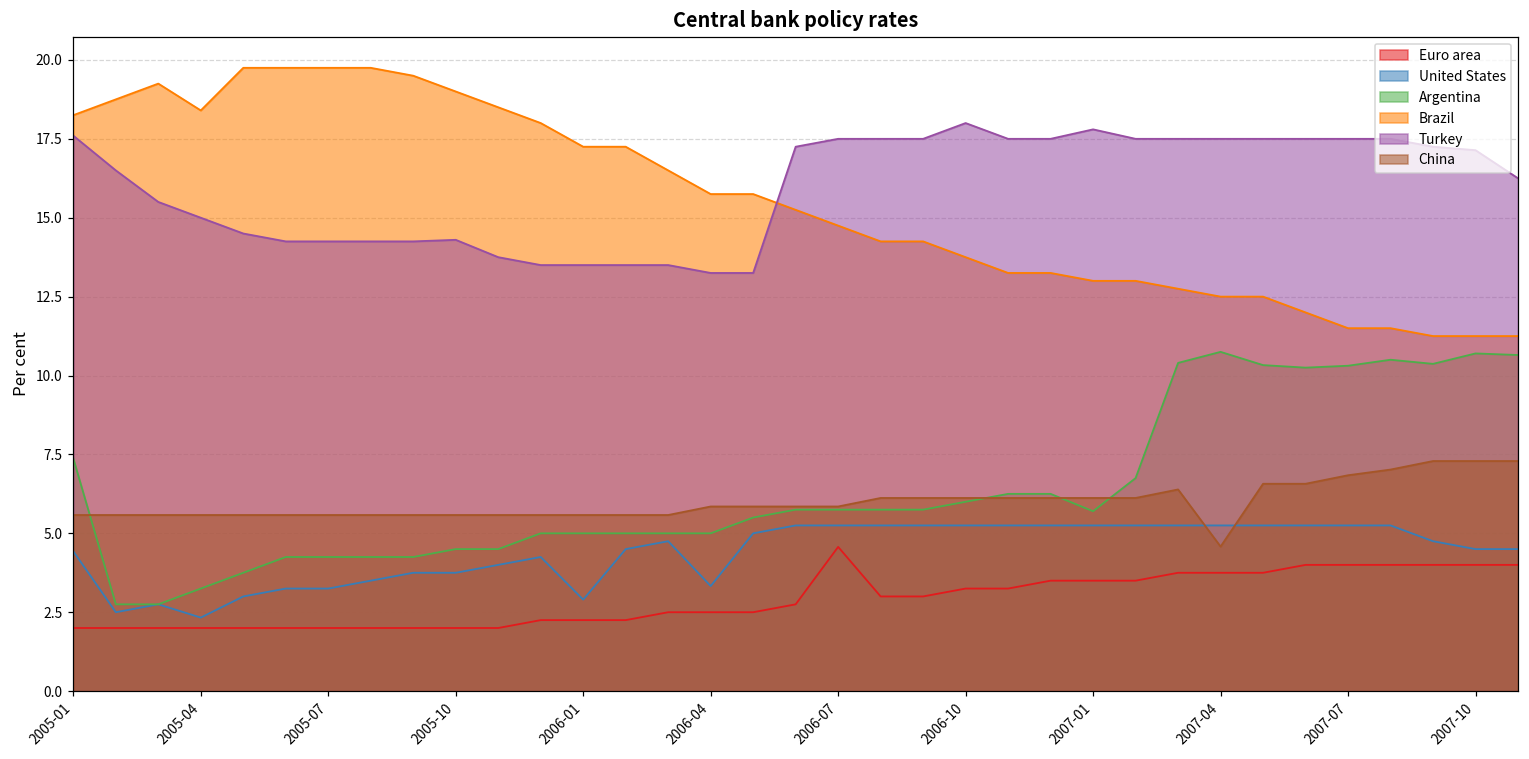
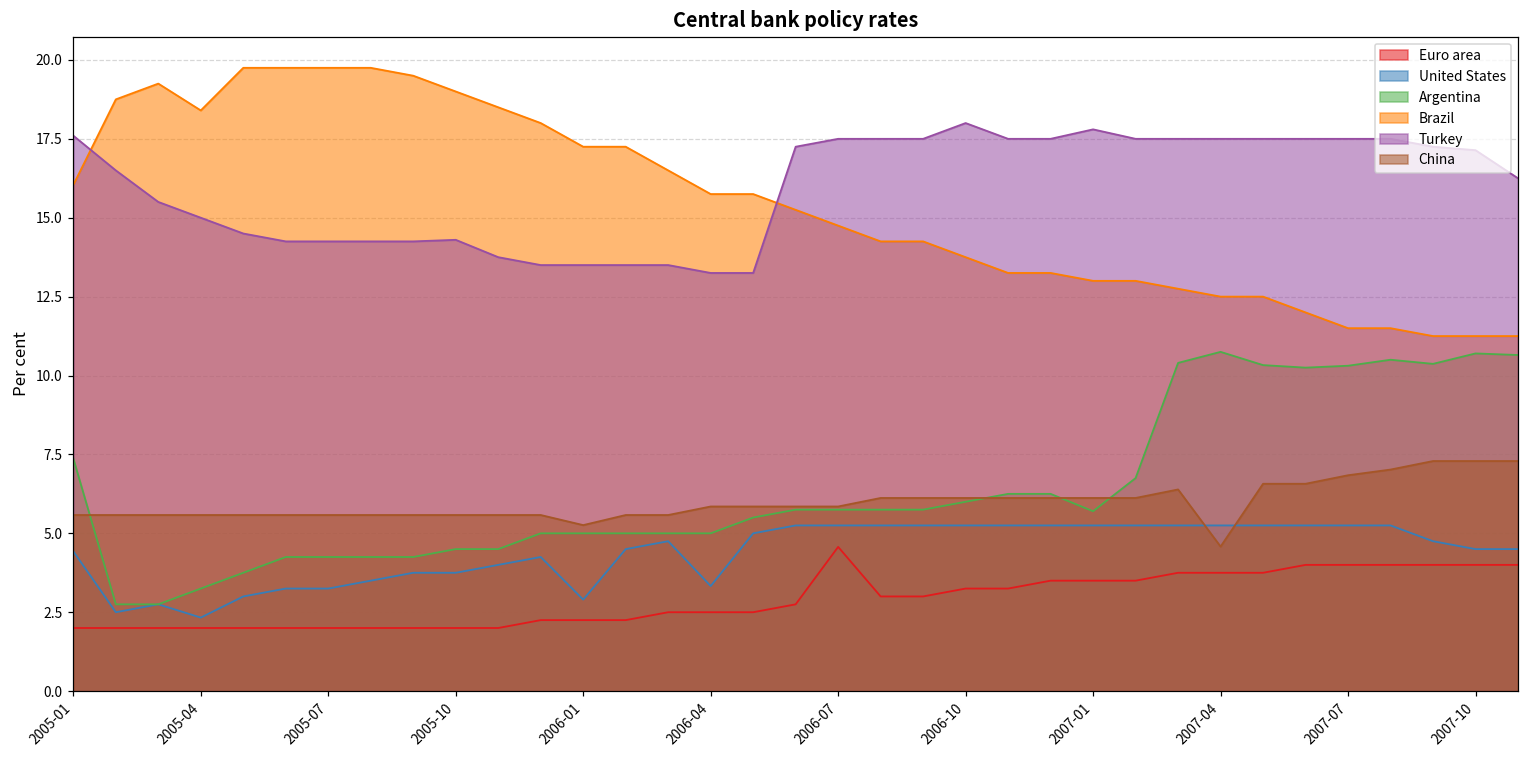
Brazil, 2005-01: 18.3 -> 16.0
China, 2006-01: 5.6 -> 5.3
